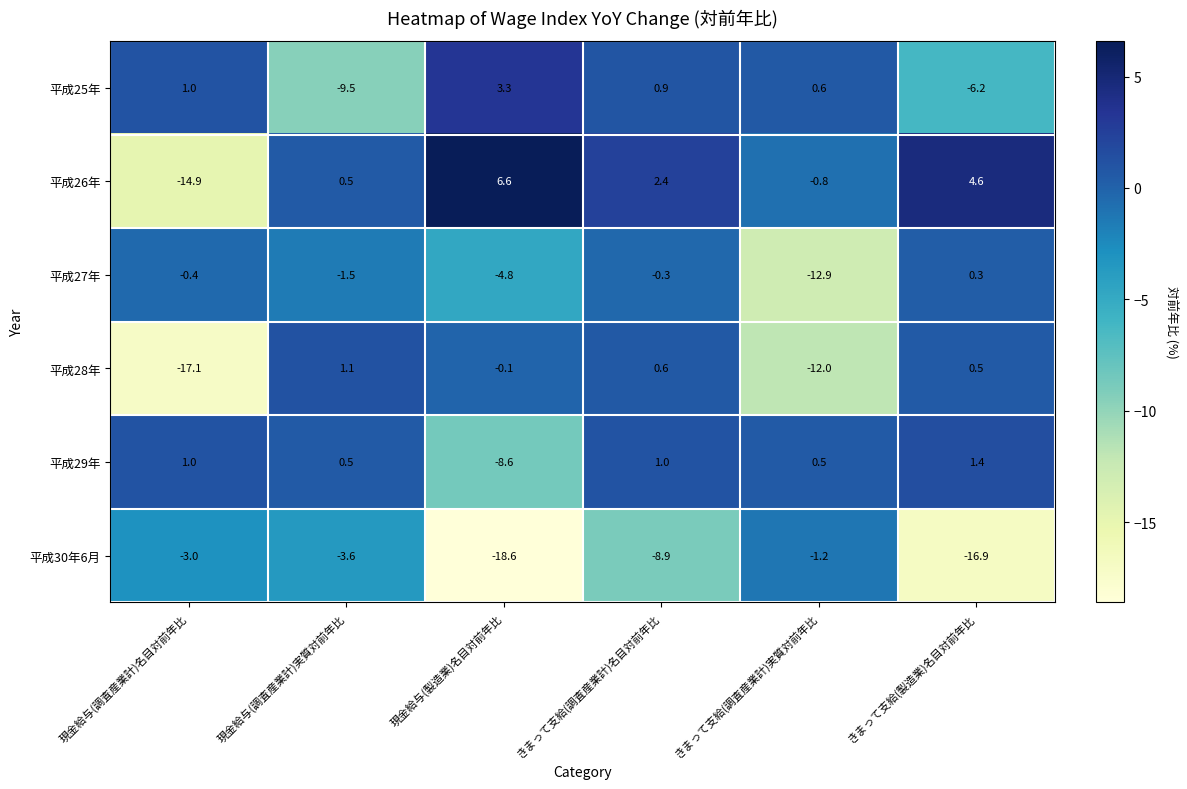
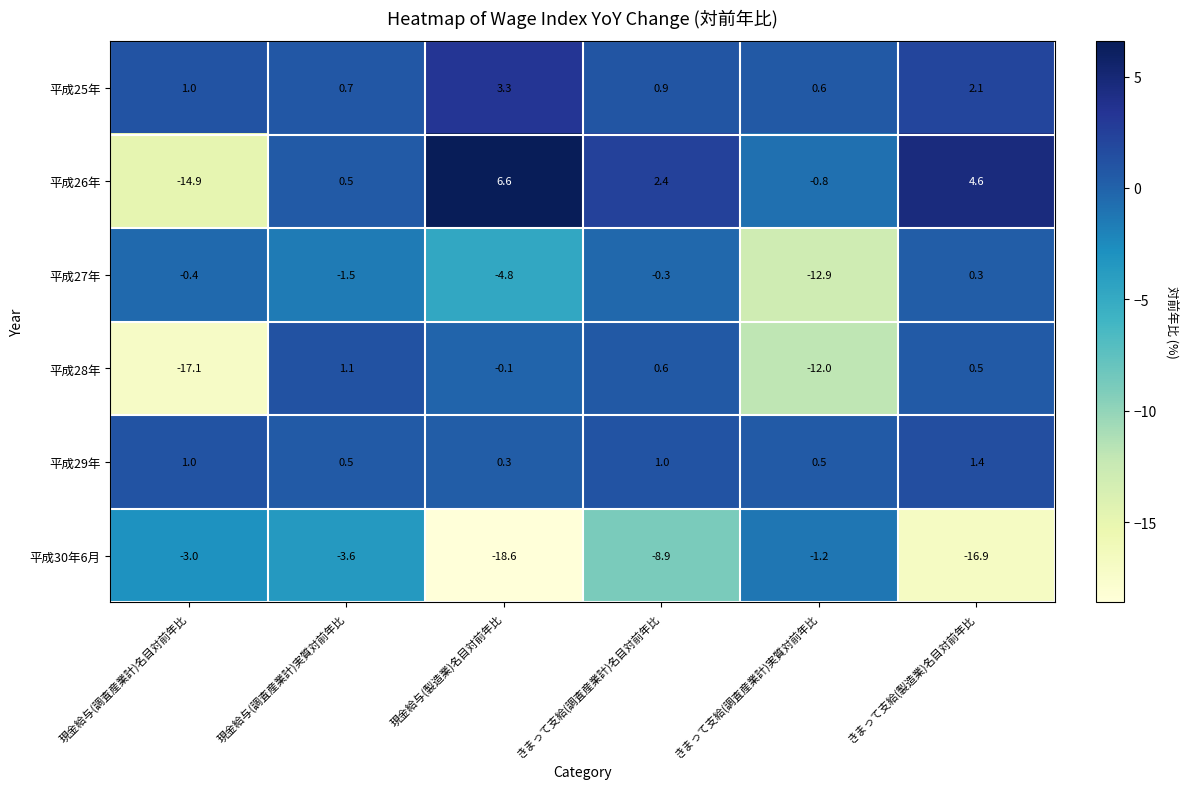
平成25年, 現金給与(調査産業計)実質対前年比: -9.5 -> 0.7
平成25年, きまって支給(製造業)名目対前年比: -6.2 -> 2.1
平成29年, 現金給与(製造業)名目対前年比: -8.6 -> 0.3
